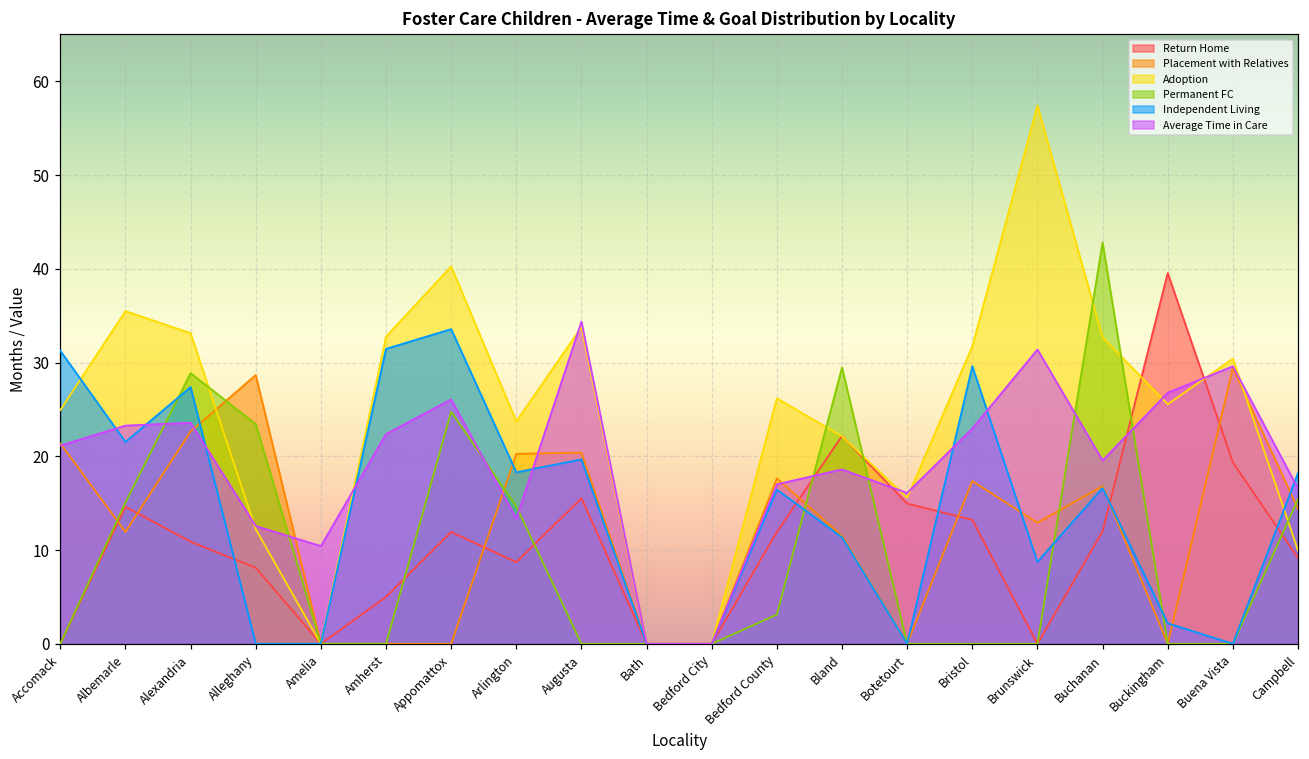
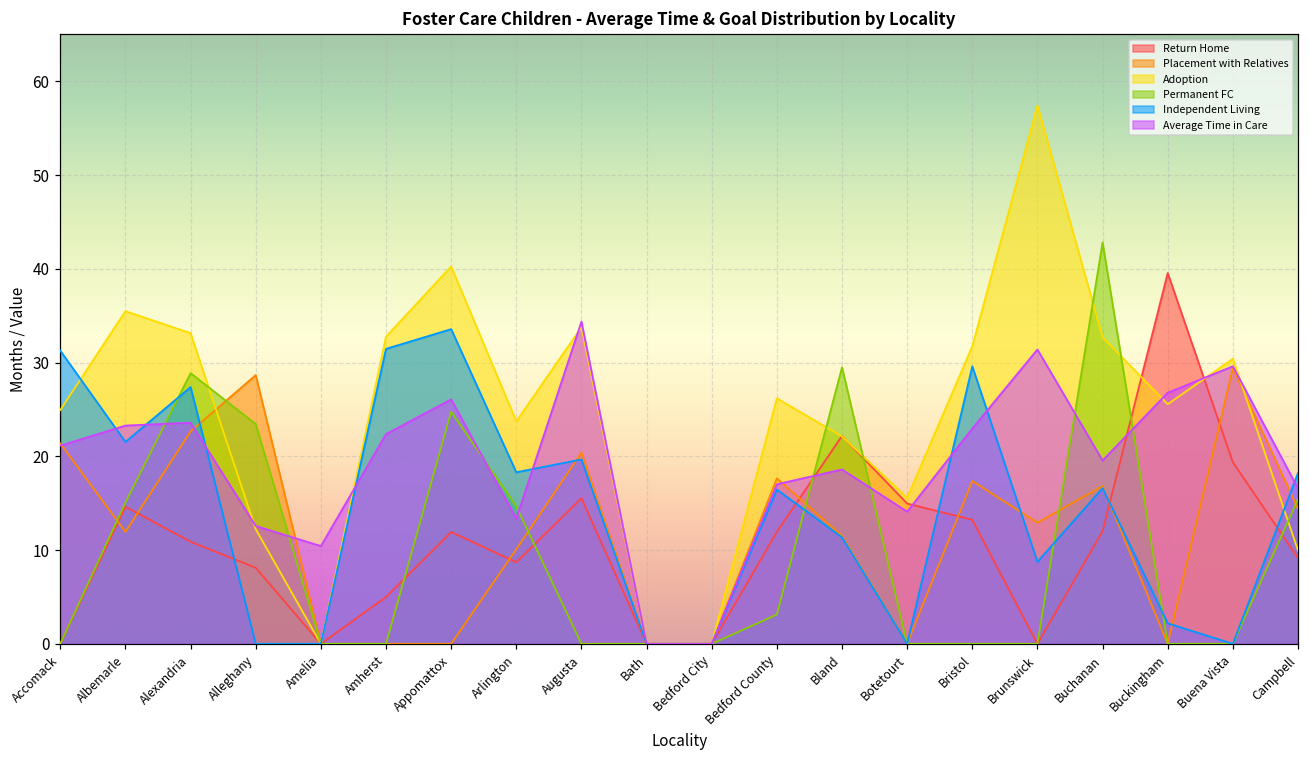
Placement with Relatives, Arlington: 20 -> 10
Average Time in Care, Botetourt: 16 -> 14
